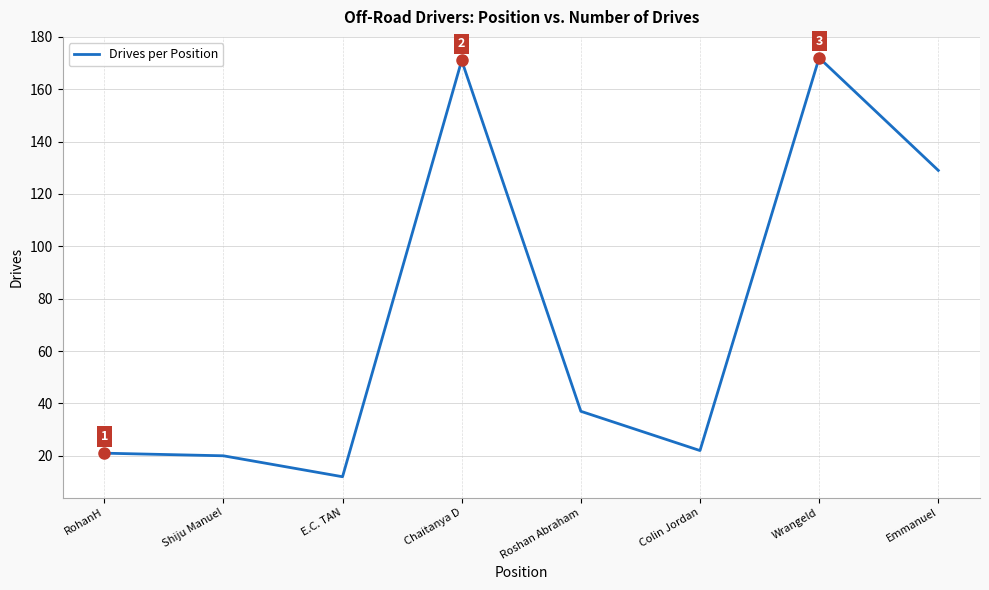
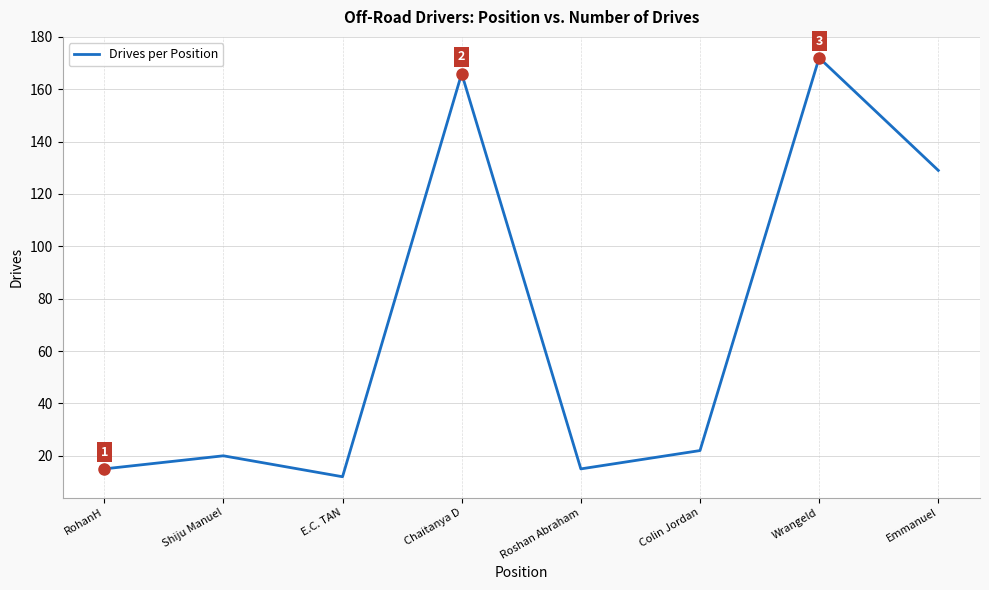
Drives per Position, RohanH: 21 -> 15
Drives per Position, Chaitanya D: 171 -> 166
Drives per Position, Roshan Abraham: 37 -> 15
